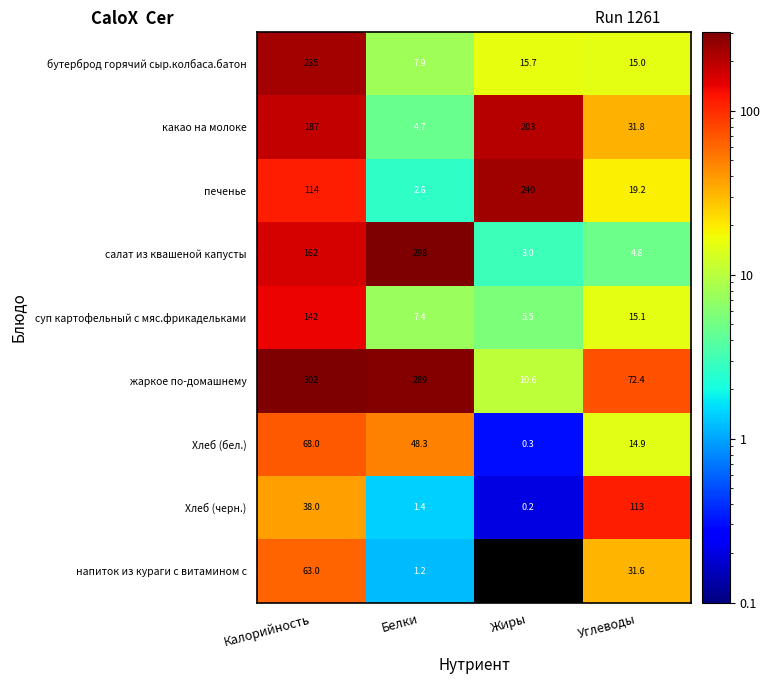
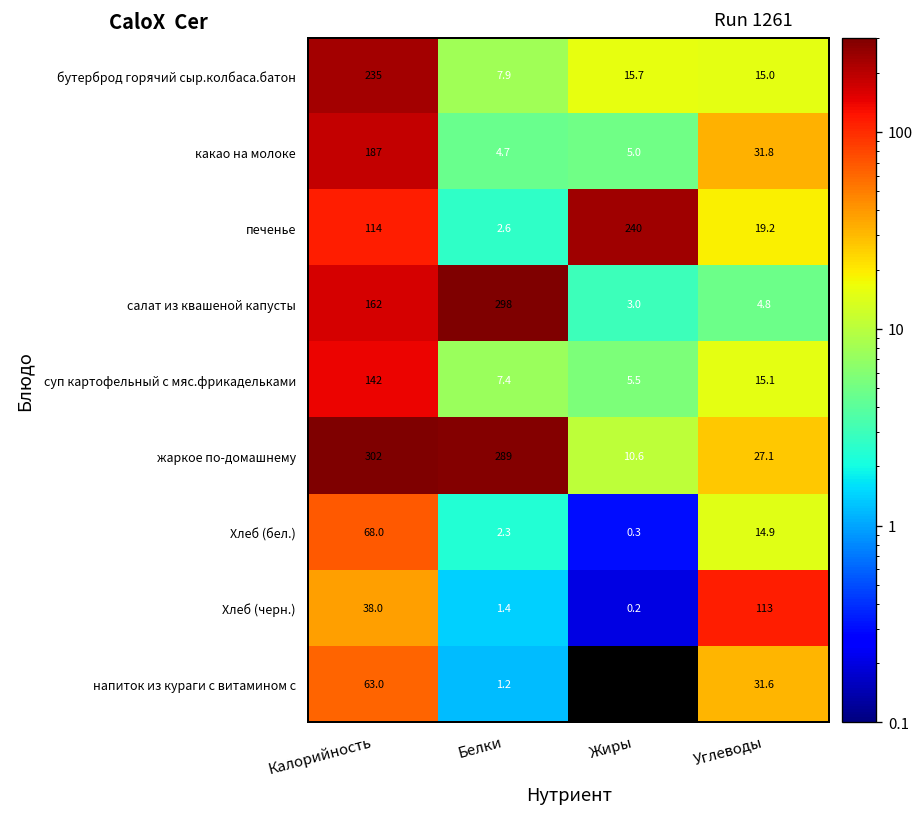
какао на молоке, Жиры: 203 -> 5.0
жаркое по-домашнему, Углеводы: 72.4 -> 27.1
Хлеб (бел.), Белки: 48.3 -> 2.3
